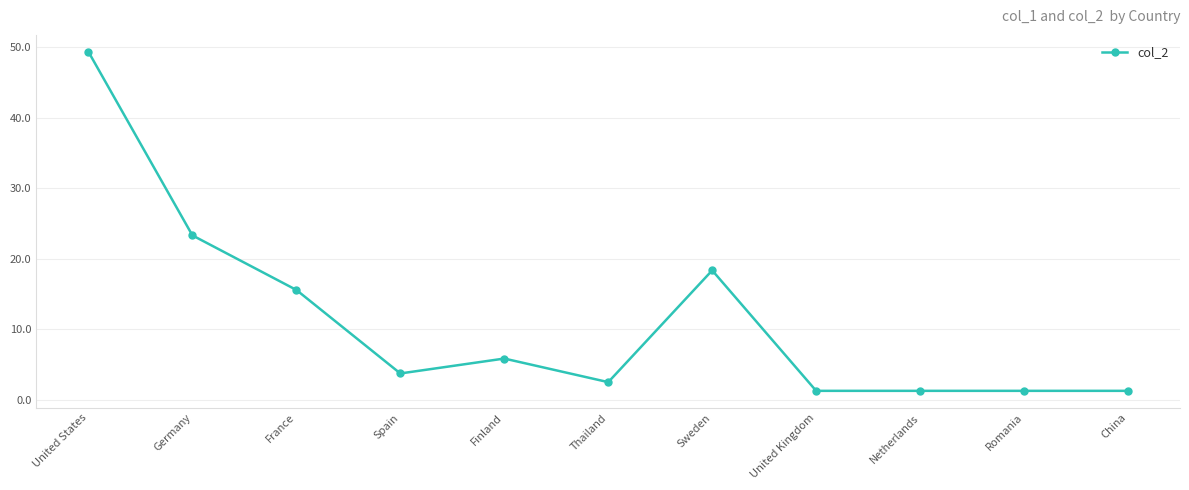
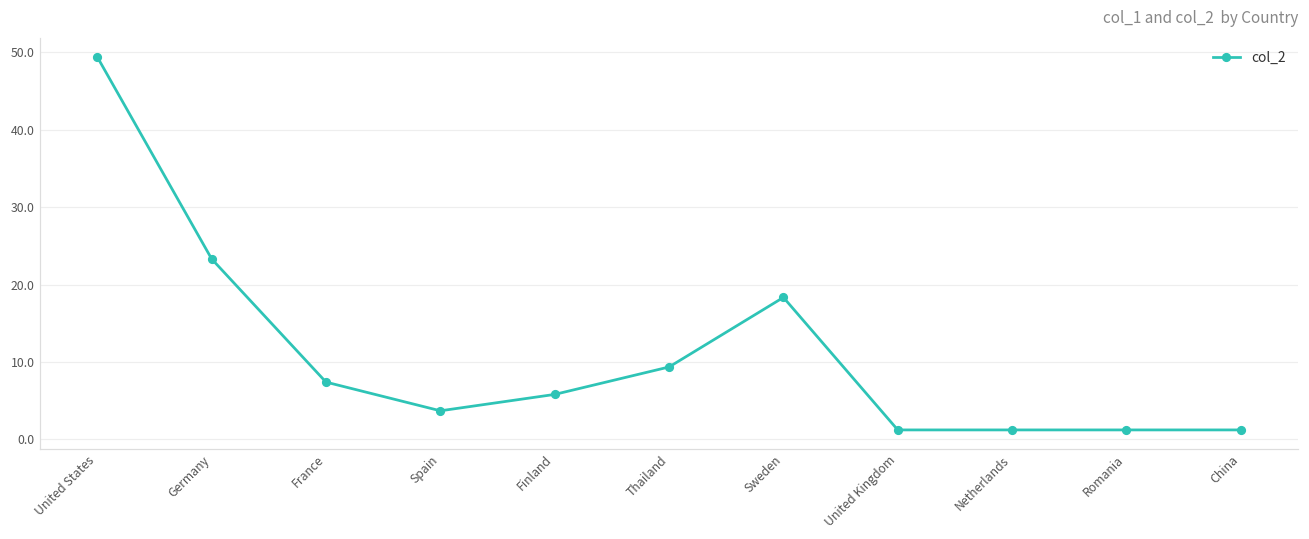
France: 16 -> 7
Thailand: 2 -> 9
